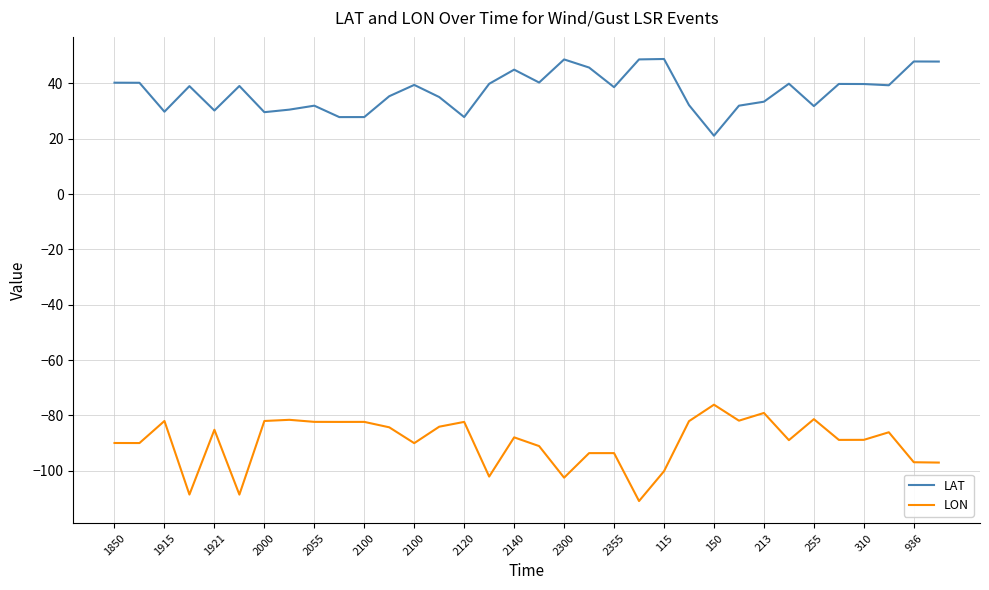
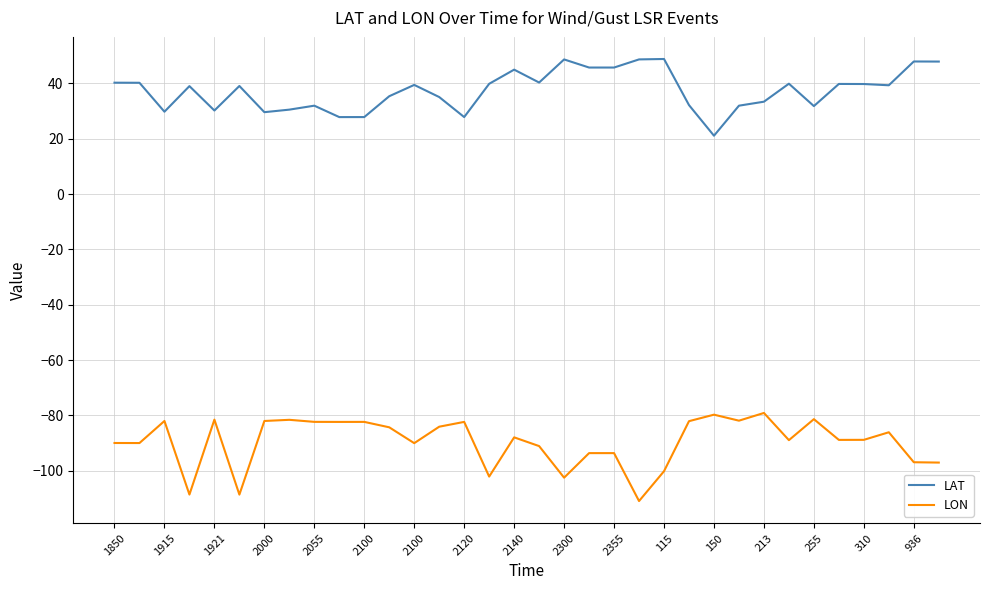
LON, 1921: -85 -> -82
LAT, 2355: 39 -> 46
LON, 150: -76 -> -80
